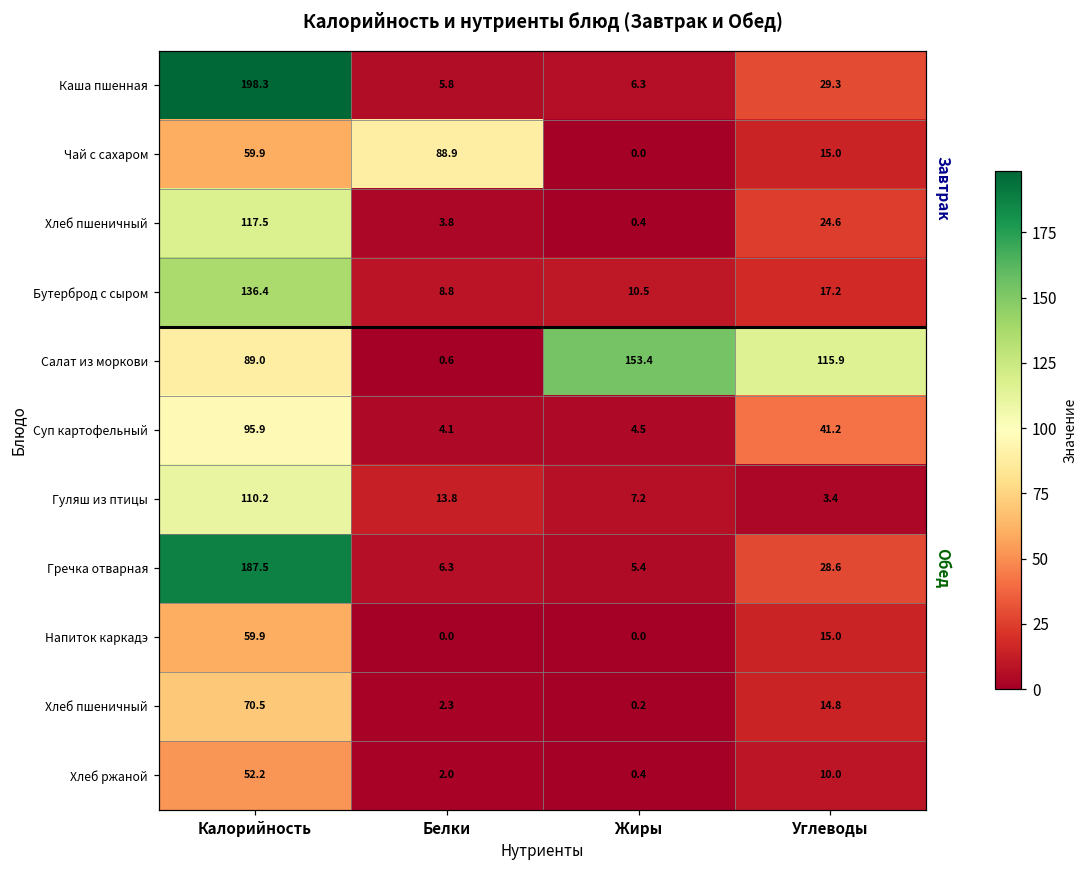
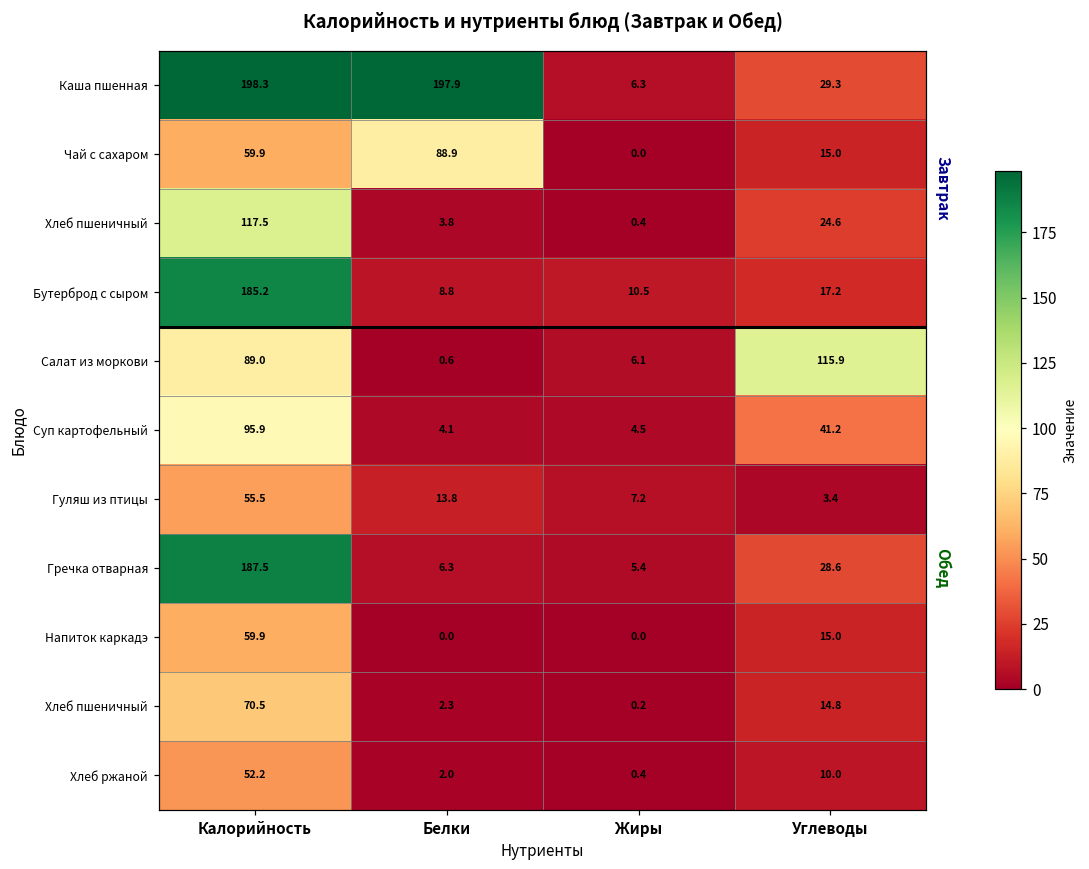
Каша пшенная, Белки: 5.8 -> 197.9
Бутерброд с сыром, Калорийность: 136.4 -> 185.2
Салат из моркови, Жиры: 153.4 -> 6.1
Гуляш из птицы, Калорийность: 110.2 -> 55.5
